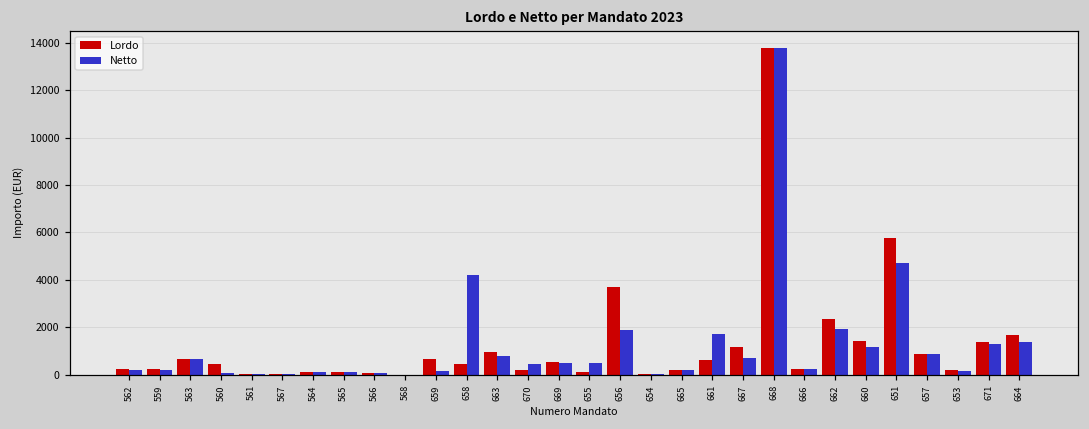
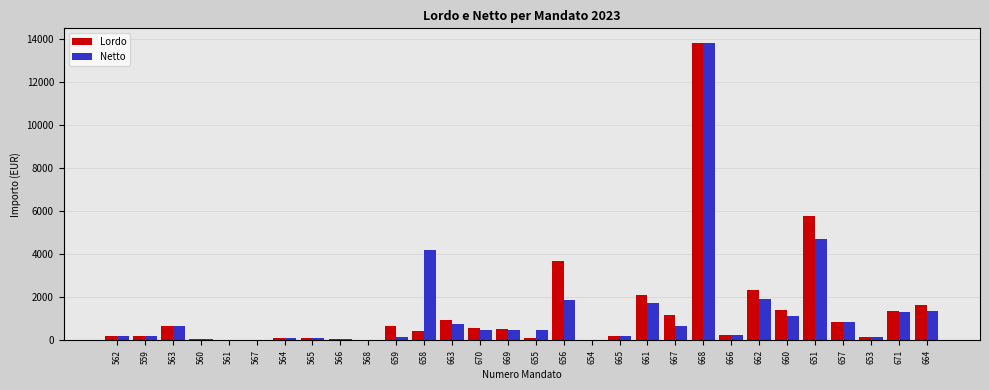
Lordo, 560: 400 -> 100
Lordo, 670: 200 -> 600
Lordo, 661: 600 -> 2100
